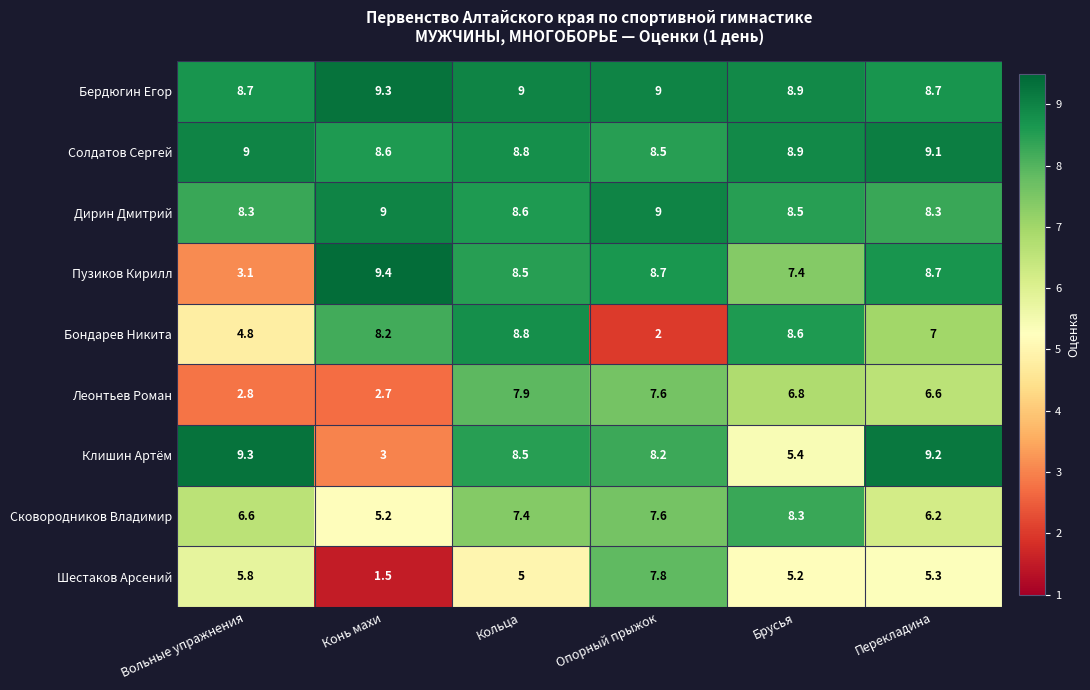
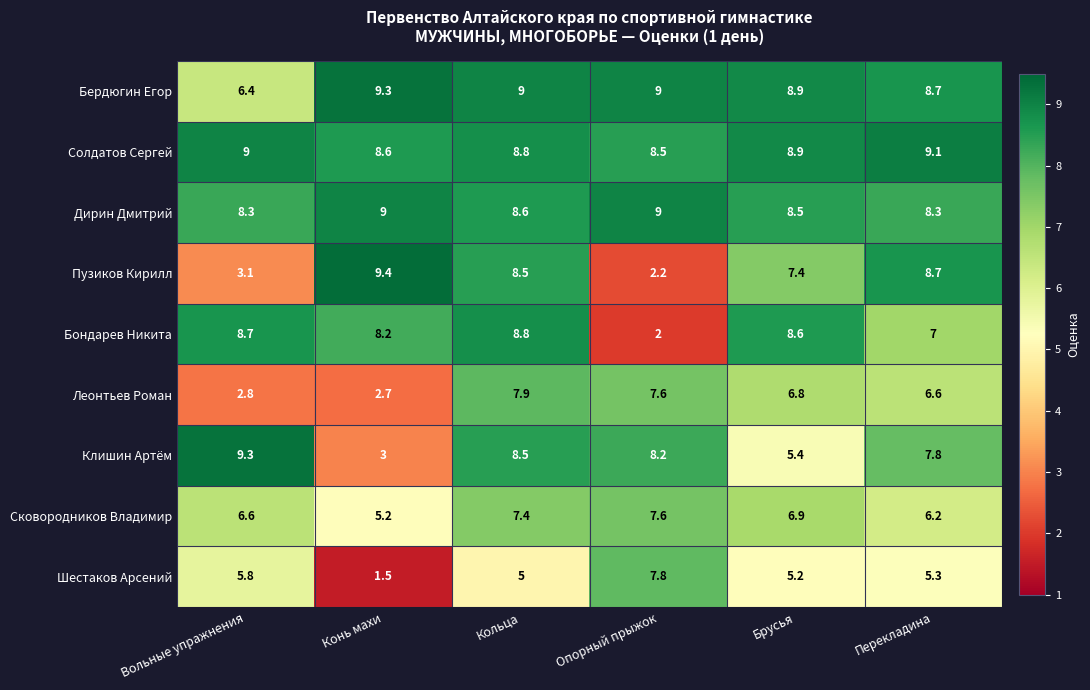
Бердюгин Егор, Вольные упражнения: 8.7 -> 6.4
Пузиков Кирилл, Опорный прыжок: 8.7 -> 2.2
Бондарев Никита, Вольные упражнения: 4.8 -> 8.7
Клишин Артём, Перекладина: 9.2 -> 7.8
Сковородников Владимир, Брусья: 8.3 -> 6.9
